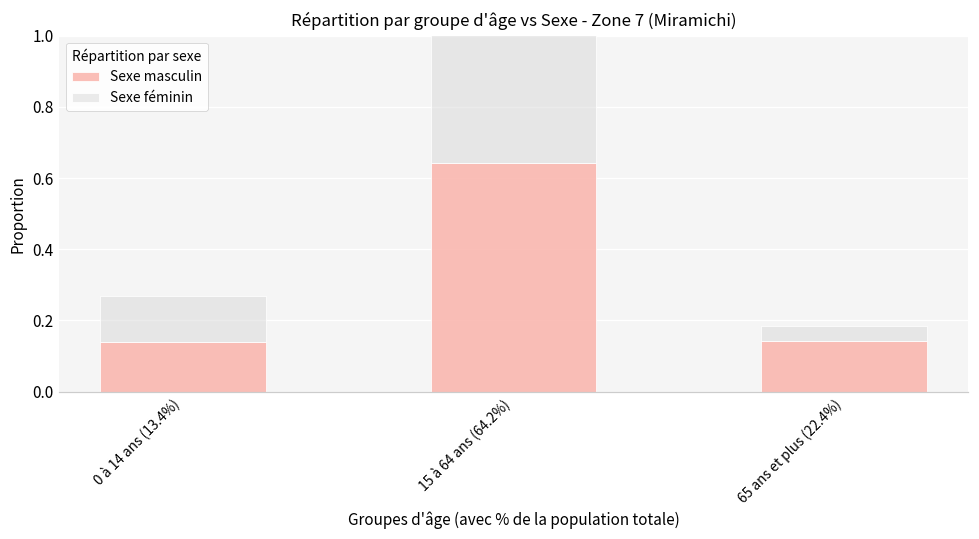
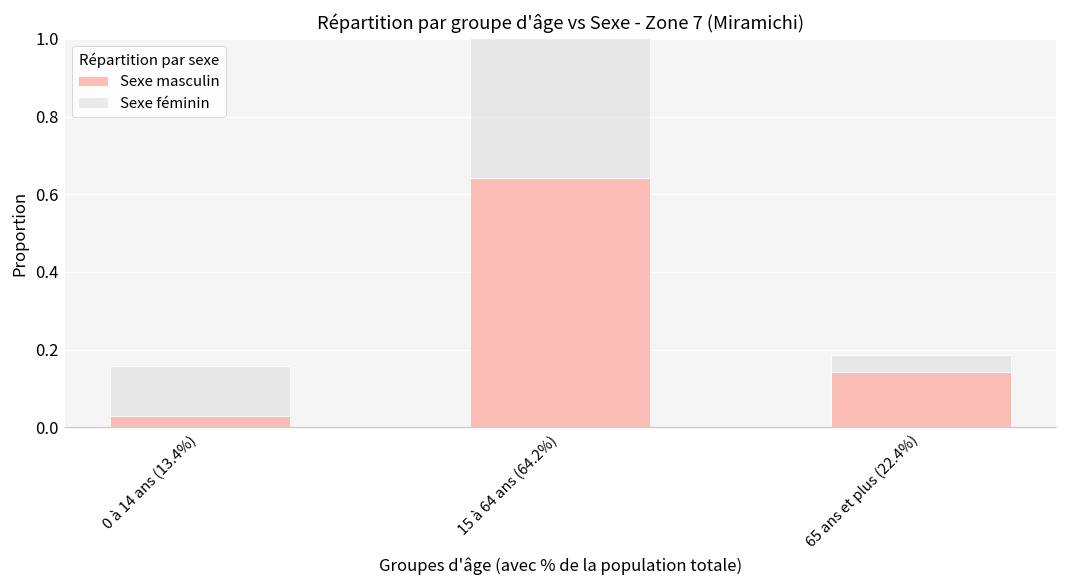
Sexe masculin, 0 à 14 ans (13.4%): 0.14 -> 0.03
